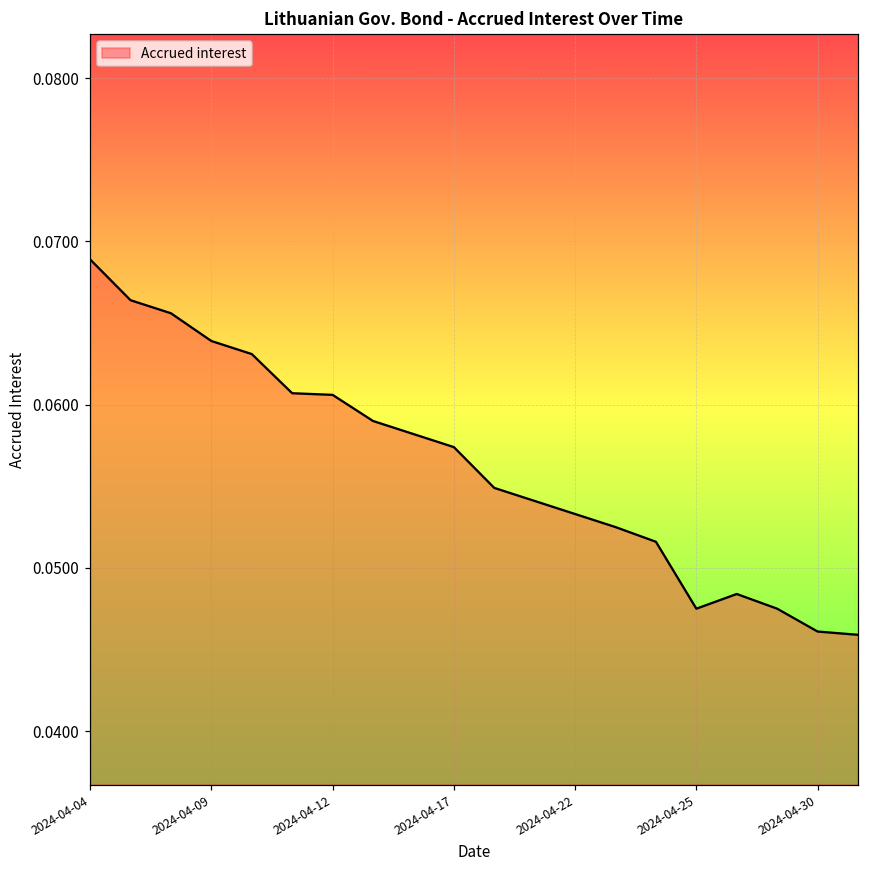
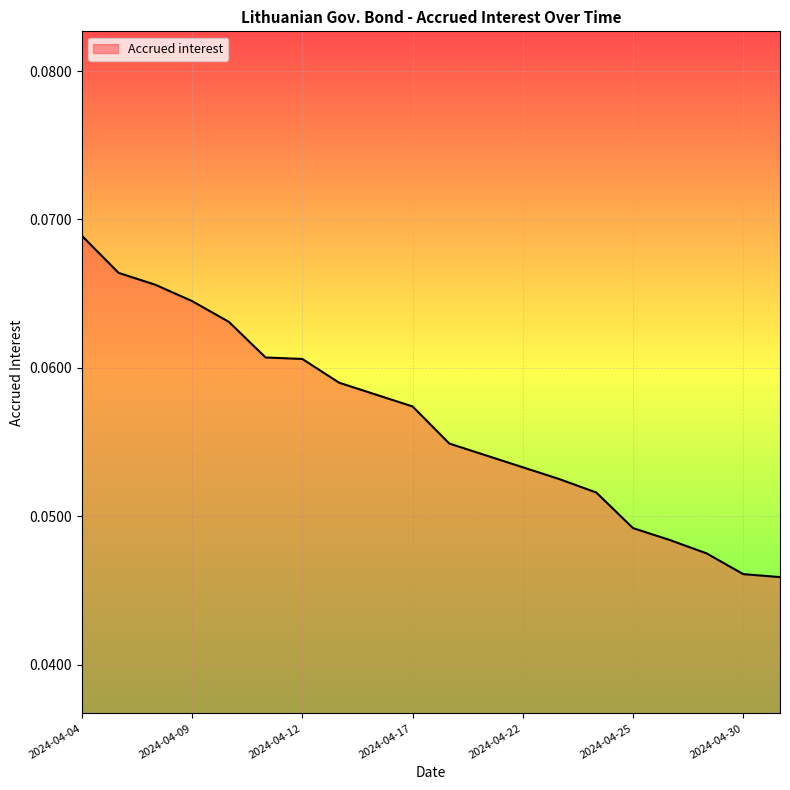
2024-04-09: 0.0639 -> 0.0645
2024-04-25: 0.0475 -> 0.0492
